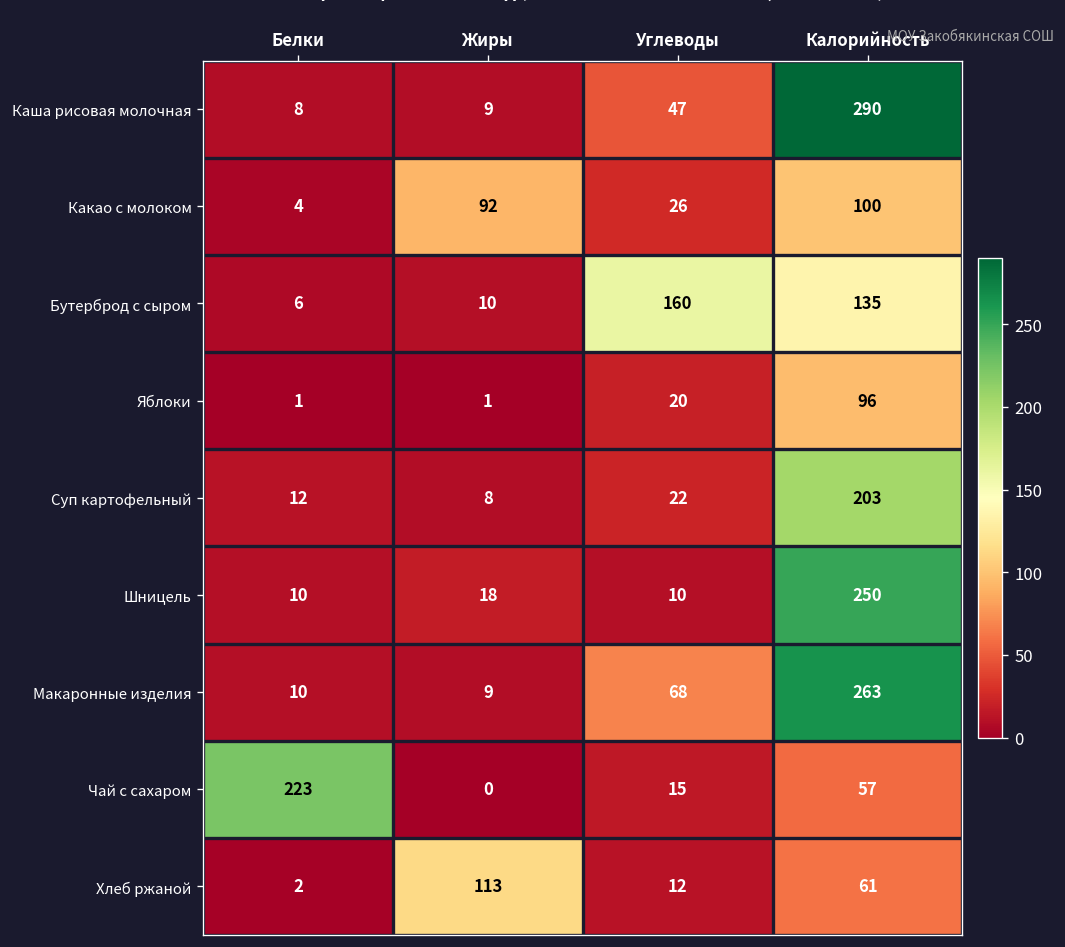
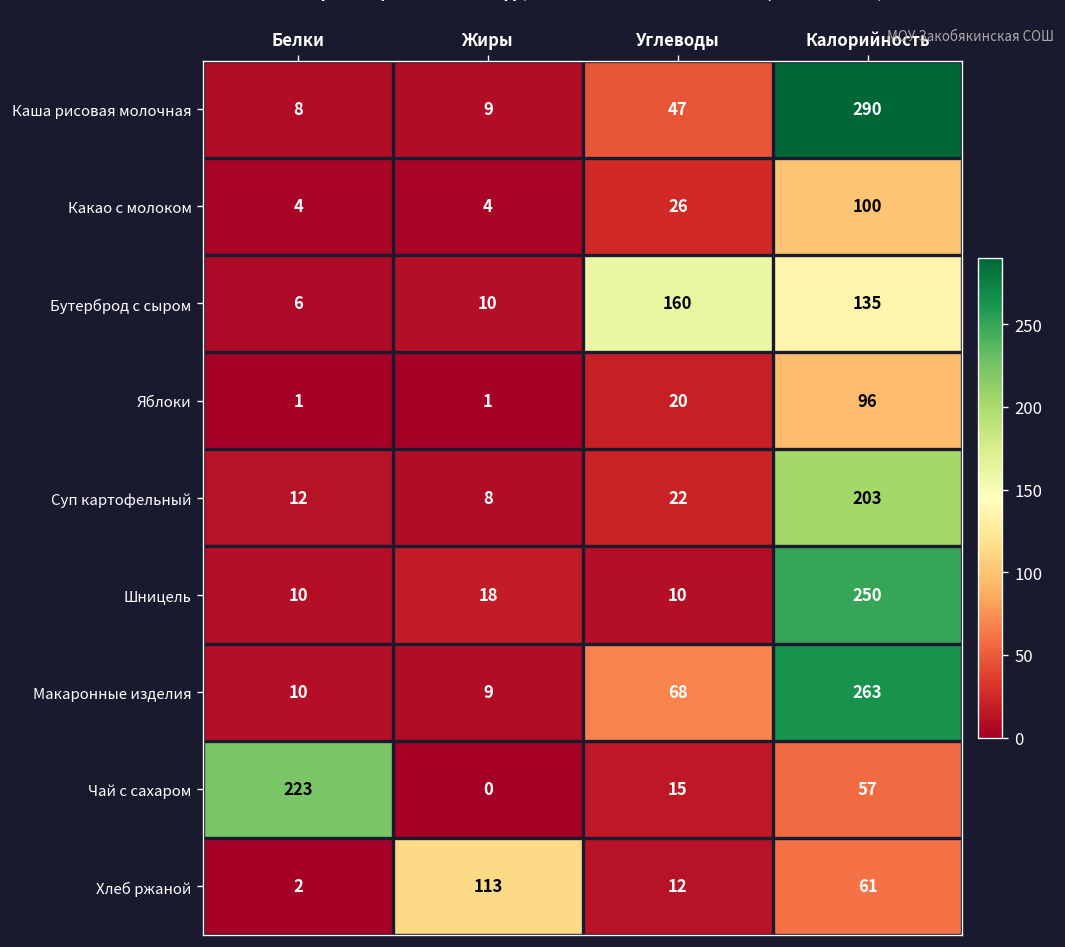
Какао с молоком, Жиры: 92 -> 4
